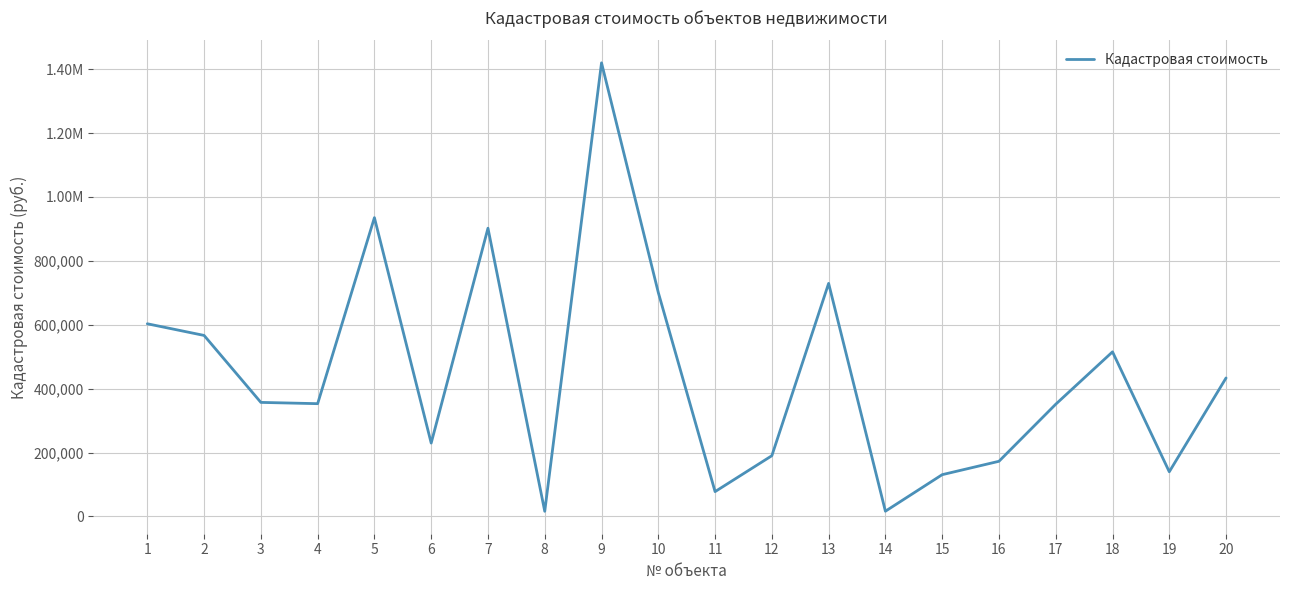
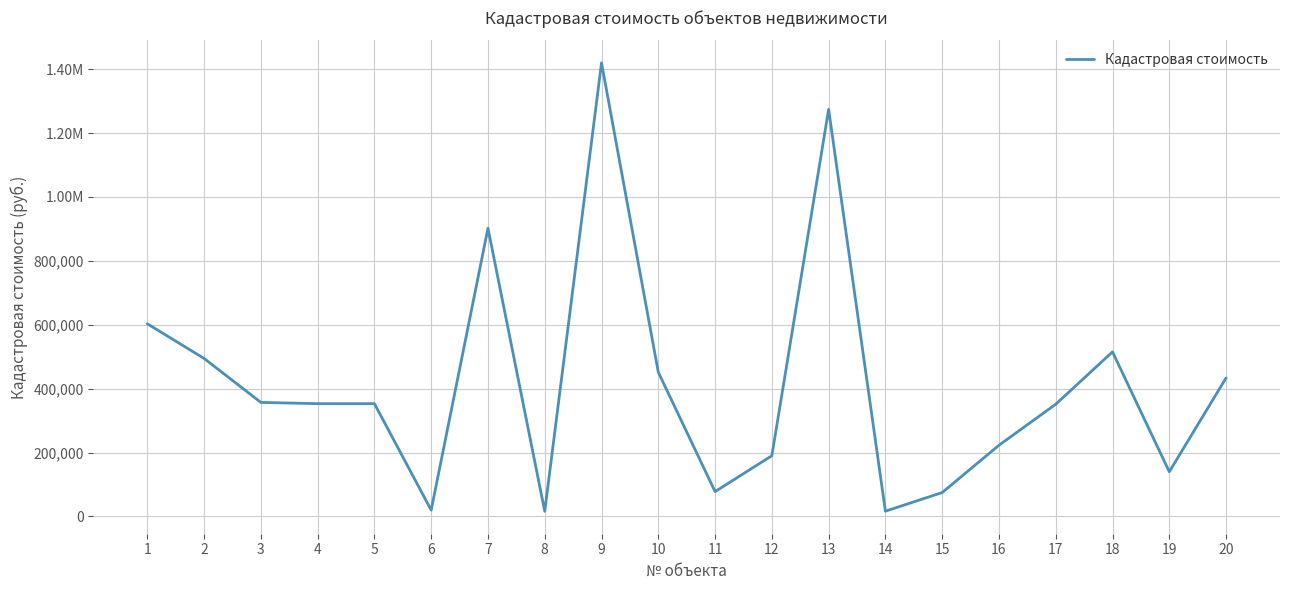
2: 570,000 -> 490,000
5: 940,000 -> 350,000
6: 230,000 -> 20,000
10: 700,000 -> 450,000
13: 730,000 -> 1,270,000
15: 130,000 -> 70,000
16: 170,000 -> 220,000
